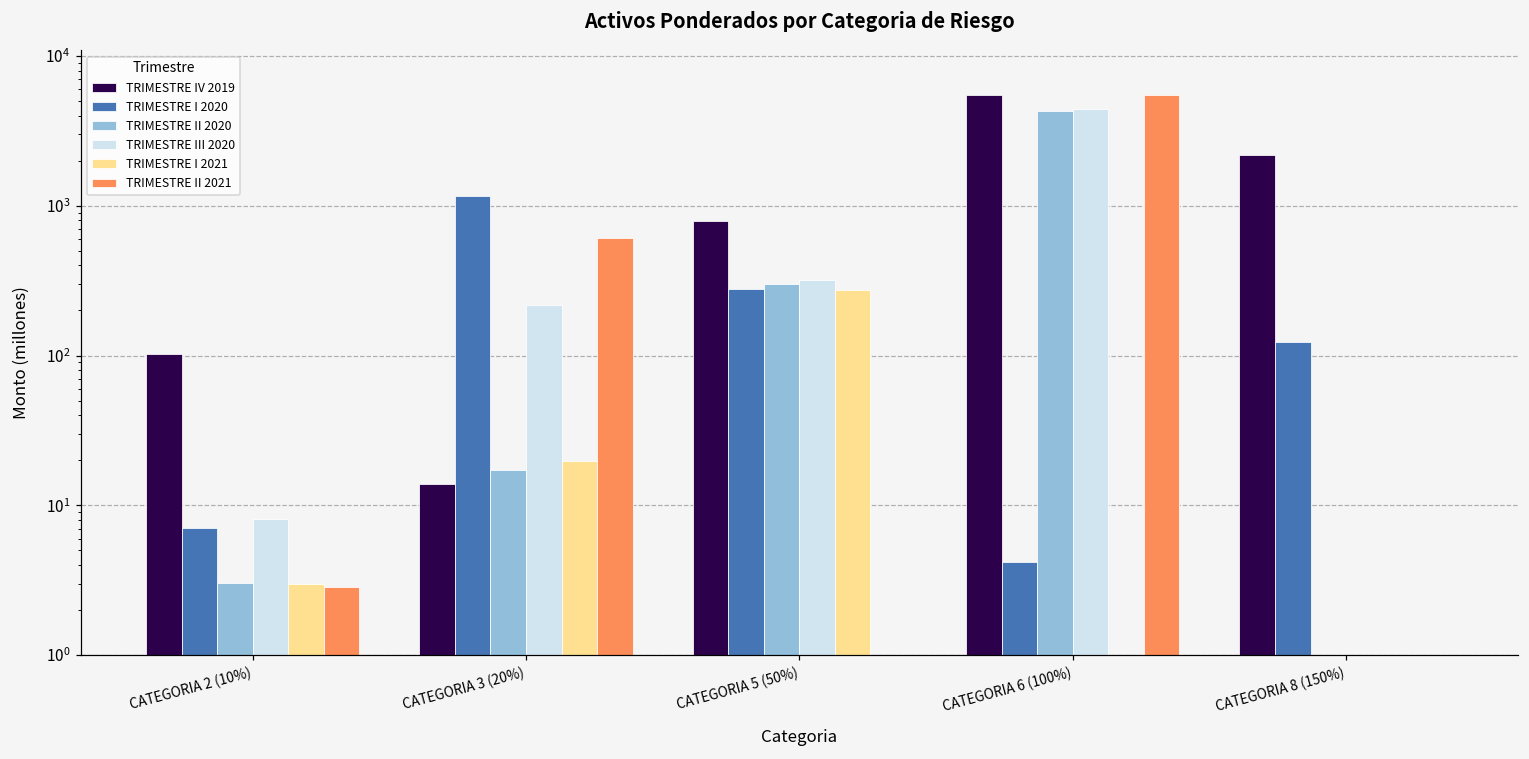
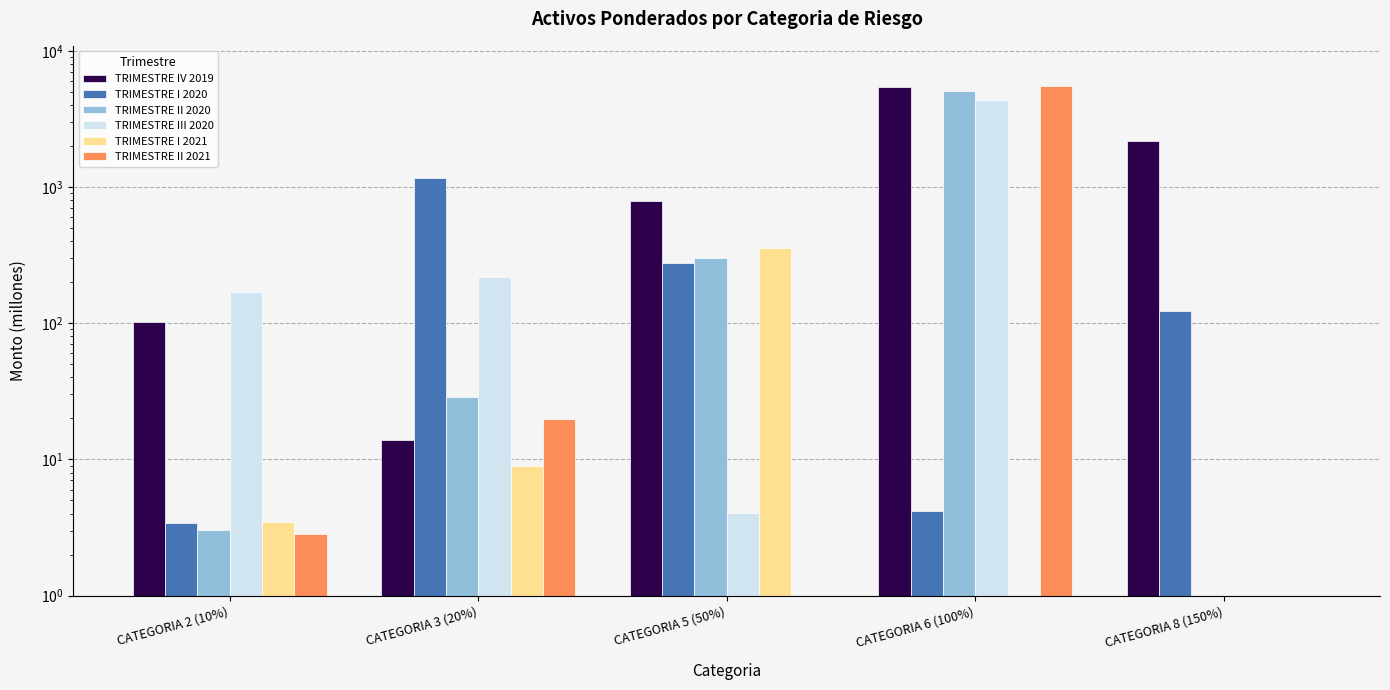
TRIMESTRE I 2020, CATEGORIA 2 (10%): 7 -> 3.4
TRIMESTRE III 2020, CATEGORIA 2 (10%): 8 -> 170
TRIMESTRE I 2021, CATEGORIA 2 (10%): 3.0 -> 3.5
TRIMESTRE II 2020, CATEGORIA 3 (20%): 17 -> 29
TRIMESTRE I 2021, CATEGORIA 3 (20%): 20 -> 9
TRIMESTRE II 2021, CATEGORIA 3 (20%): 600 -> 20
TRIMESTRE III 2020, CATEGORIA 5 (50%): 320 -> 4.1
TRIMESTRE I 2021, CATEGORIA 5 (50%): 270 -> 360
TRIMESTRE II 2020, CATEGORIA 6 (100%): 4300 -> 5100
